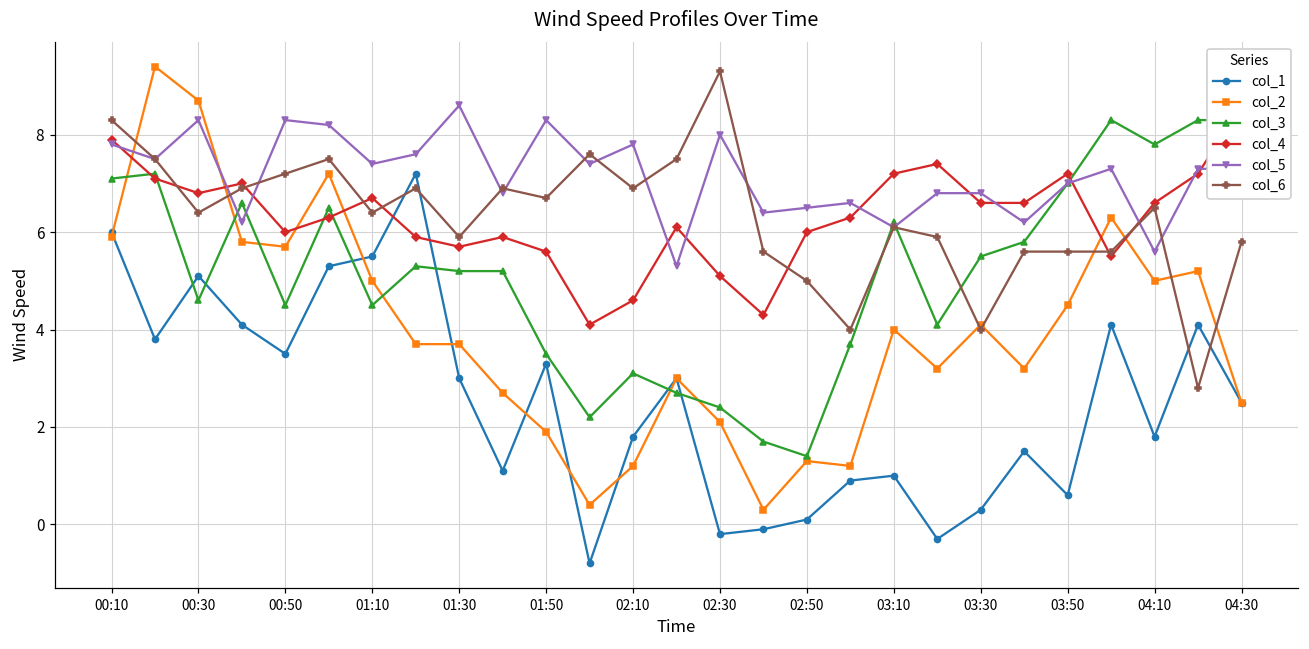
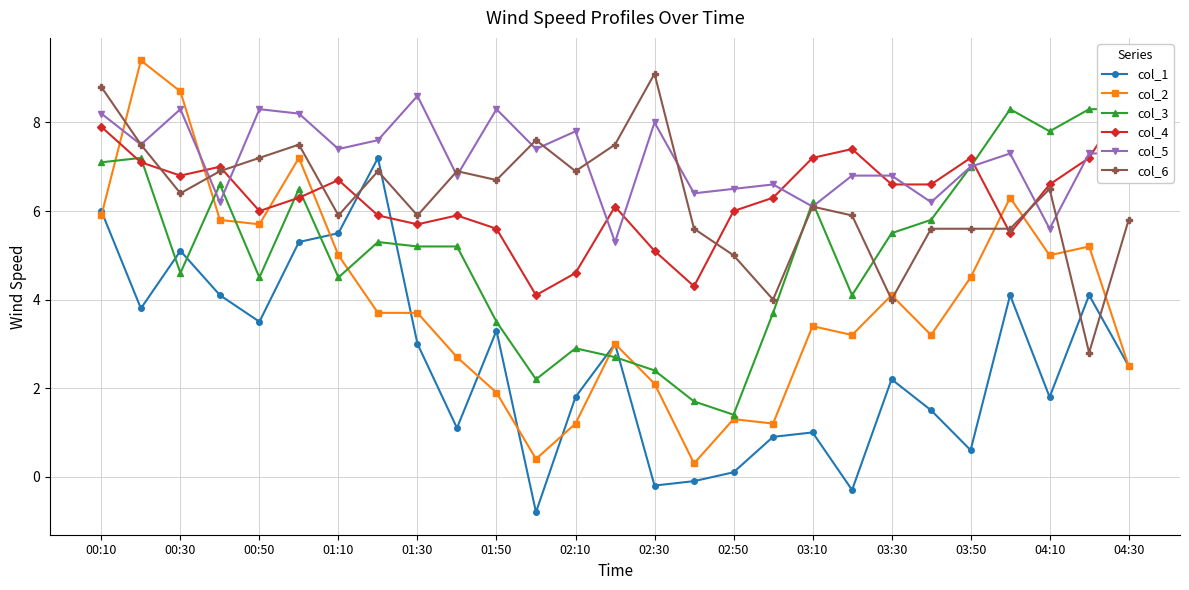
col_5, 00:10: 7.8 -> 8.2
col_6, 00:10: 8.3 -> 8.8
col_6, 01:10: 6.4 -> 5.9
col_3, 02:10: 3.1 -> 2.9
col_6, 02:30: 9.3 -> 9.1
col_2, 03:10: 4.0 -> 3.4
col_1, 03:30: 0.3 -> 2.2
